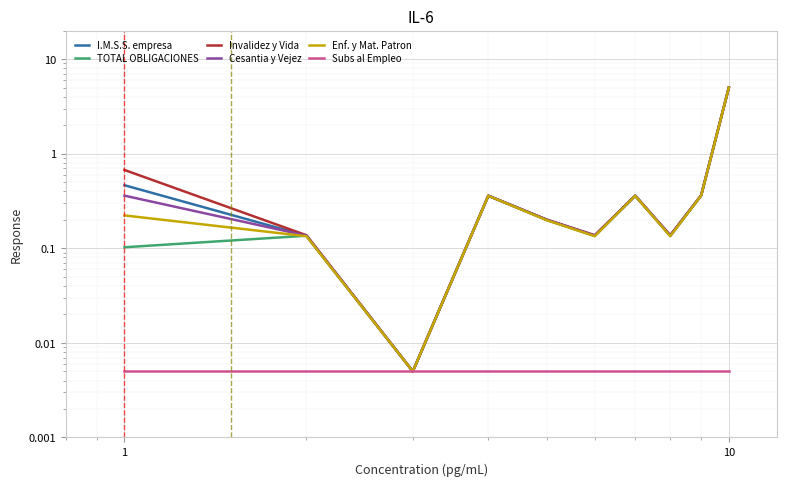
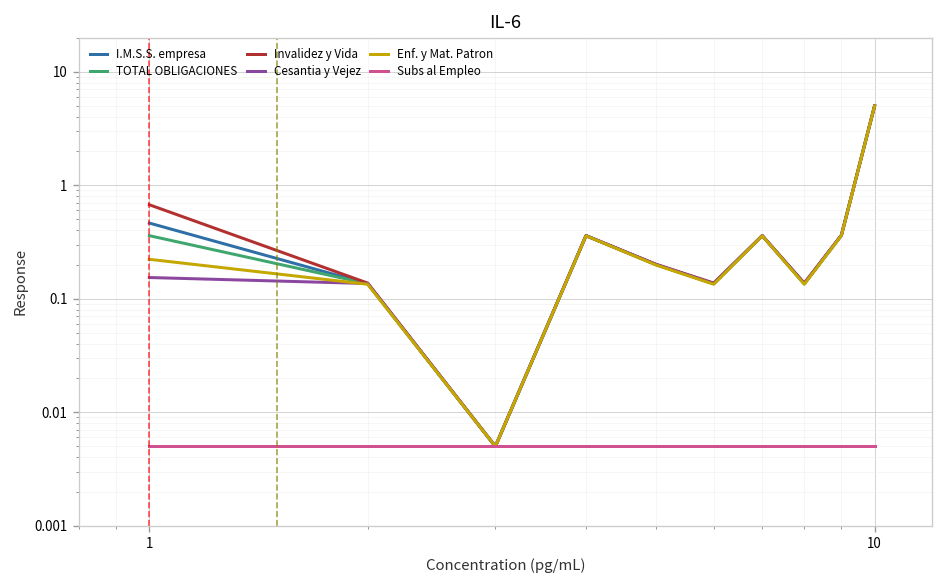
TOTAL OBLIGACIONES, 1: 0.10 -> 0.36
Cesantia y Vejez, 1: 0.36 -> 0.15
